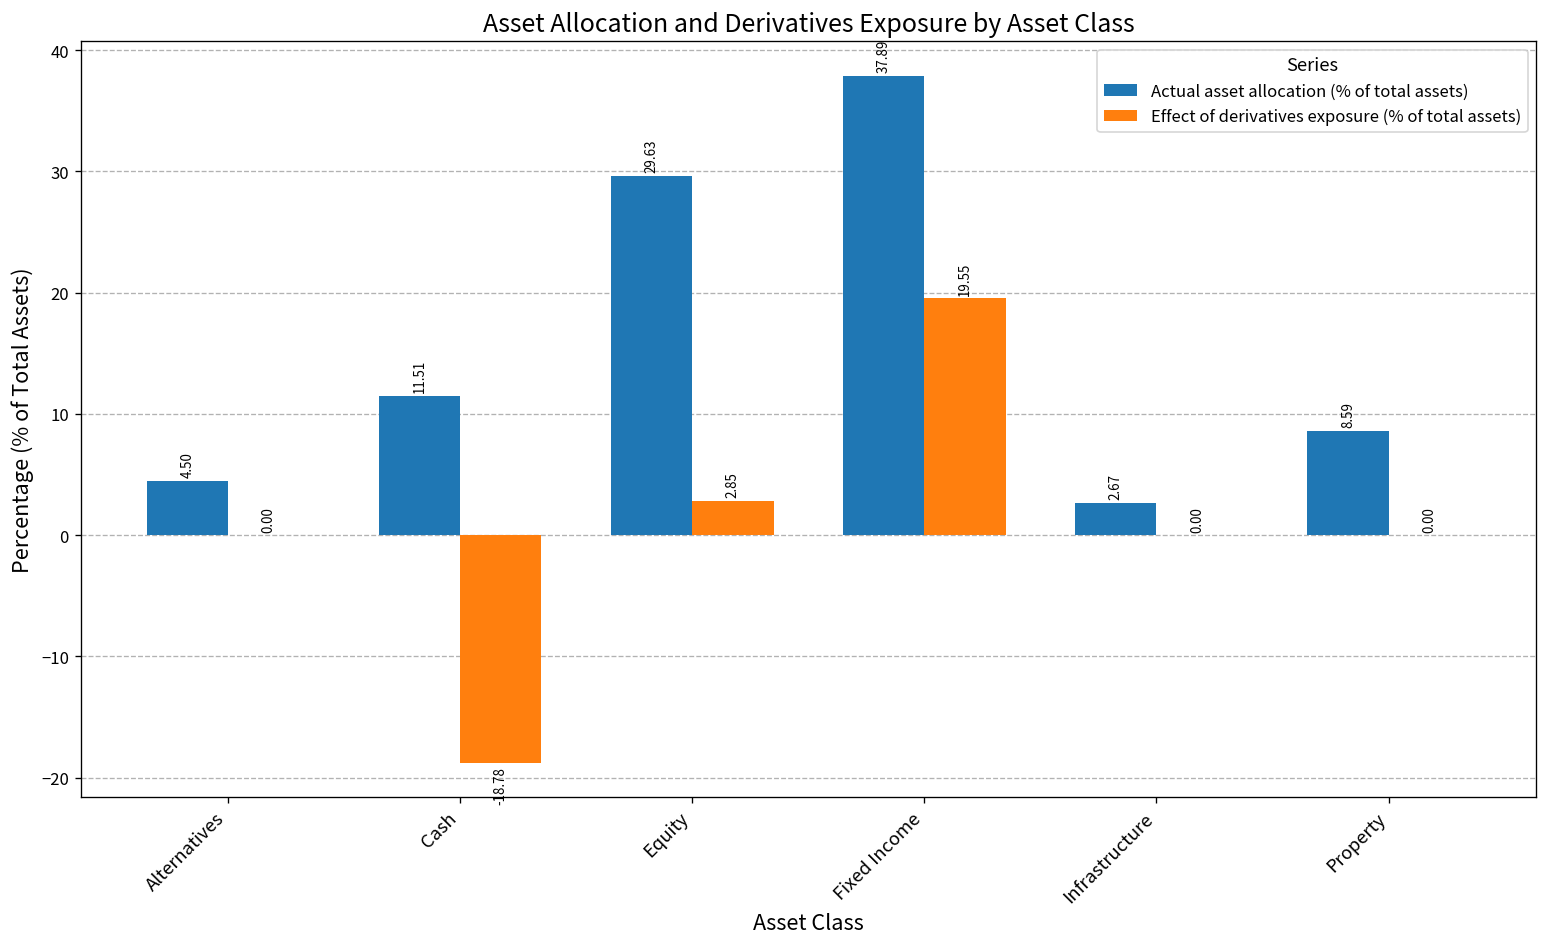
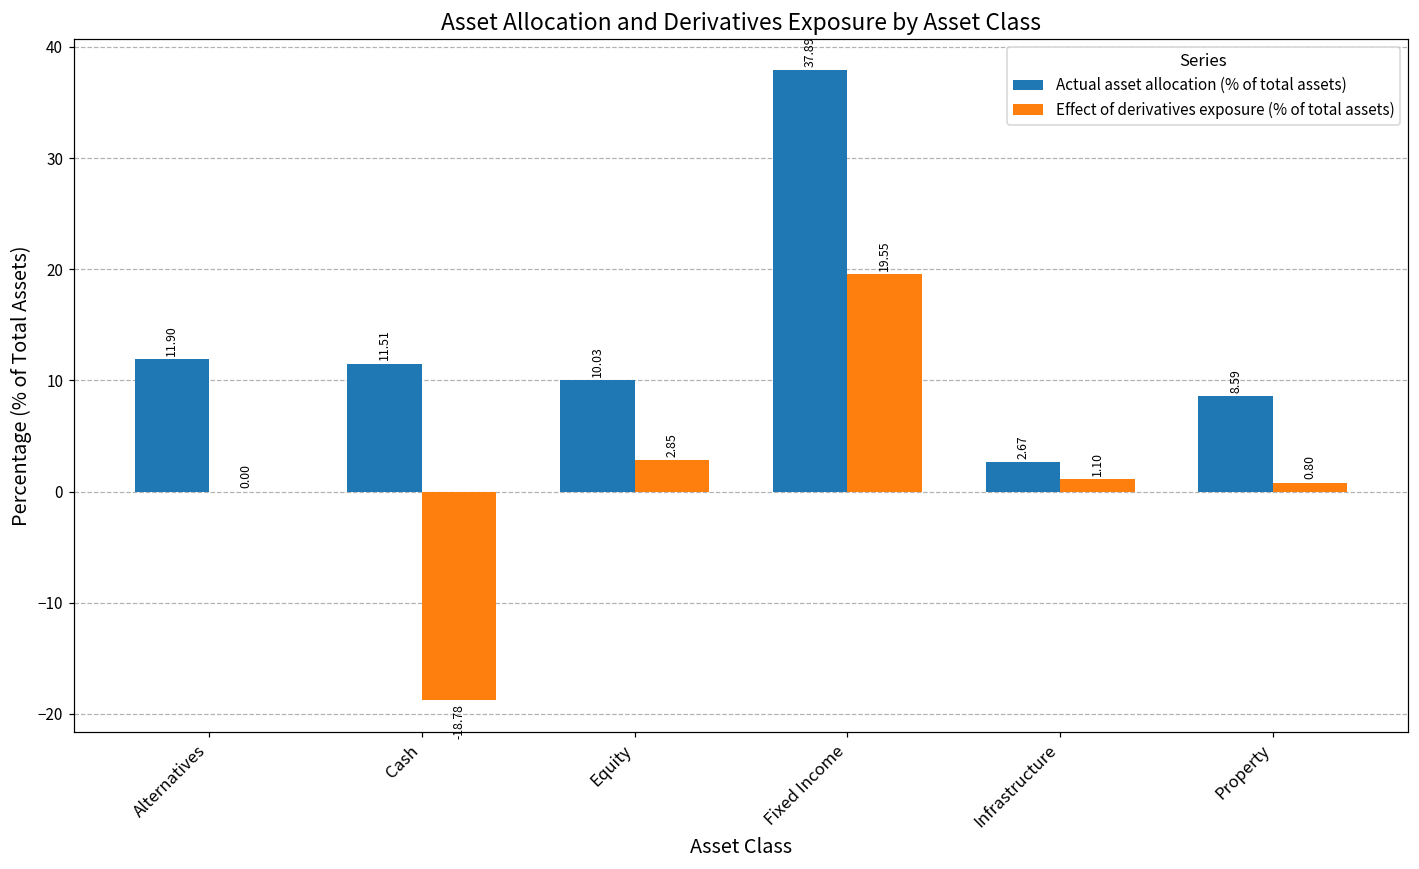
Actual asset allocation (% of total assets), Alternatives: 4.50 -> 11.90
Actual asset allocation (% of total assets), Equity: 29.63 -> 10.03
Effect of derivatives exposure (% of total assets), Infrastructure: 0.00 -> 1.10
Effect of derivatives exposure (% of total assets), Property: 0.00 -> 0.80
